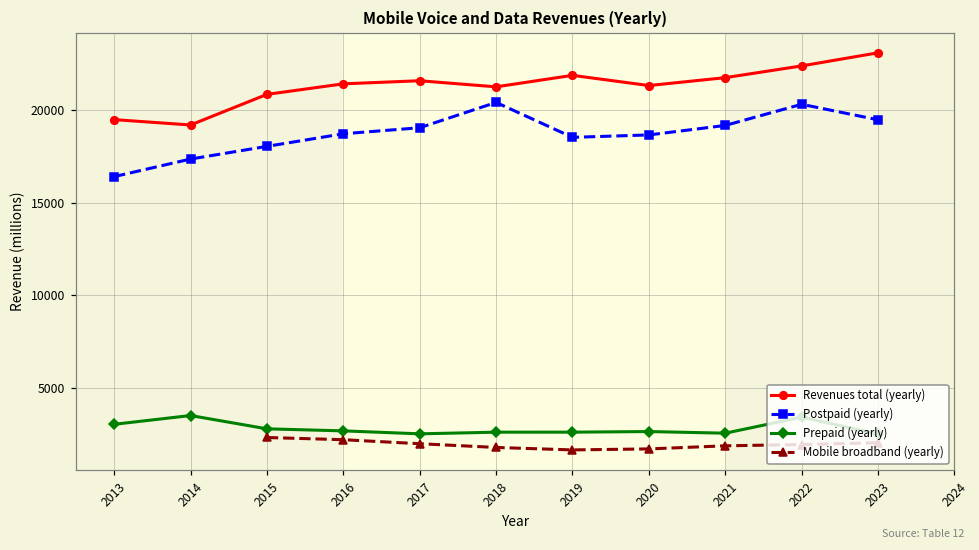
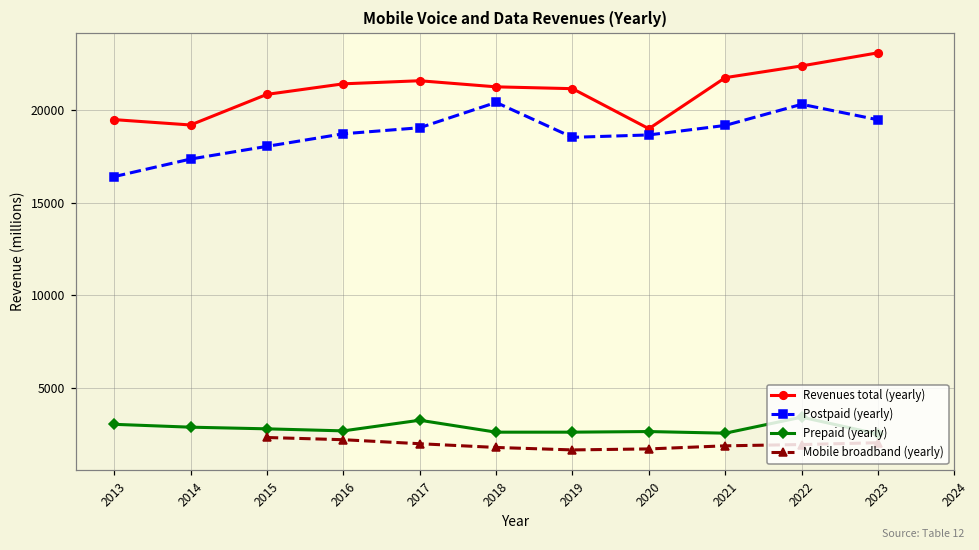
Prepaid (yearly), 2014: 3500 -> 2900
Prepaid (yearly), 2017: 2500 -> 3300
Revenues total (yearly), 2019: 21900 -> 21100
Revenues total (yearly), 2020: 21300 -> 19000
